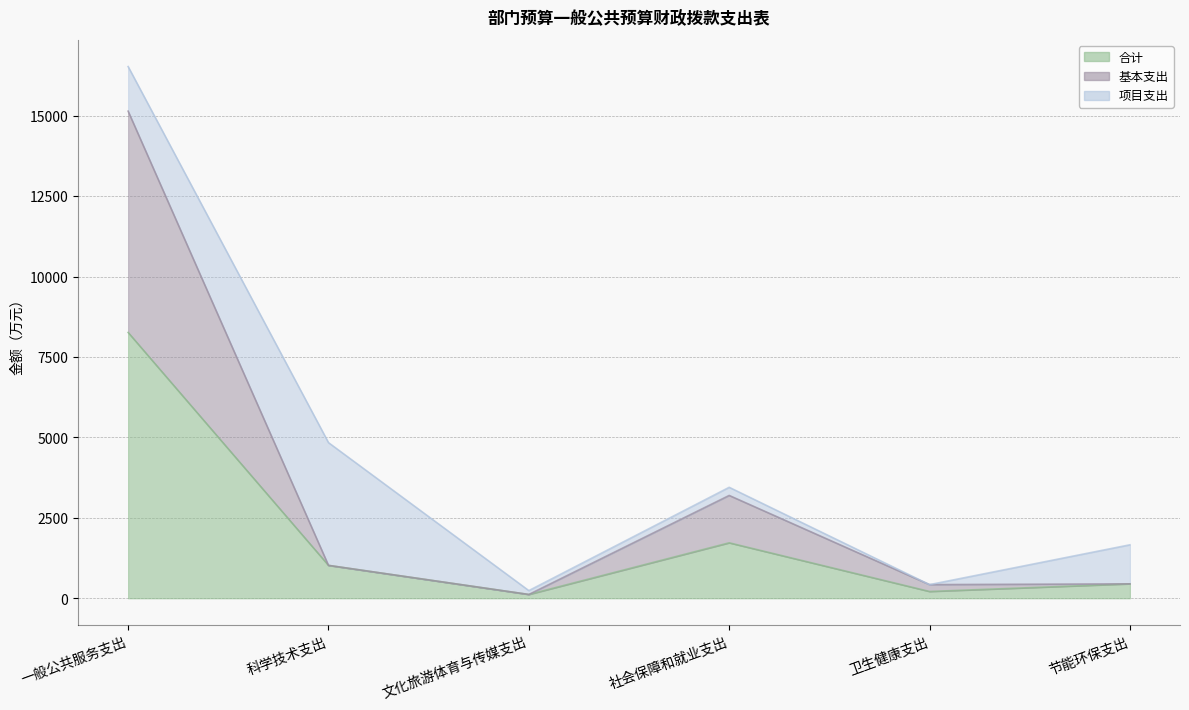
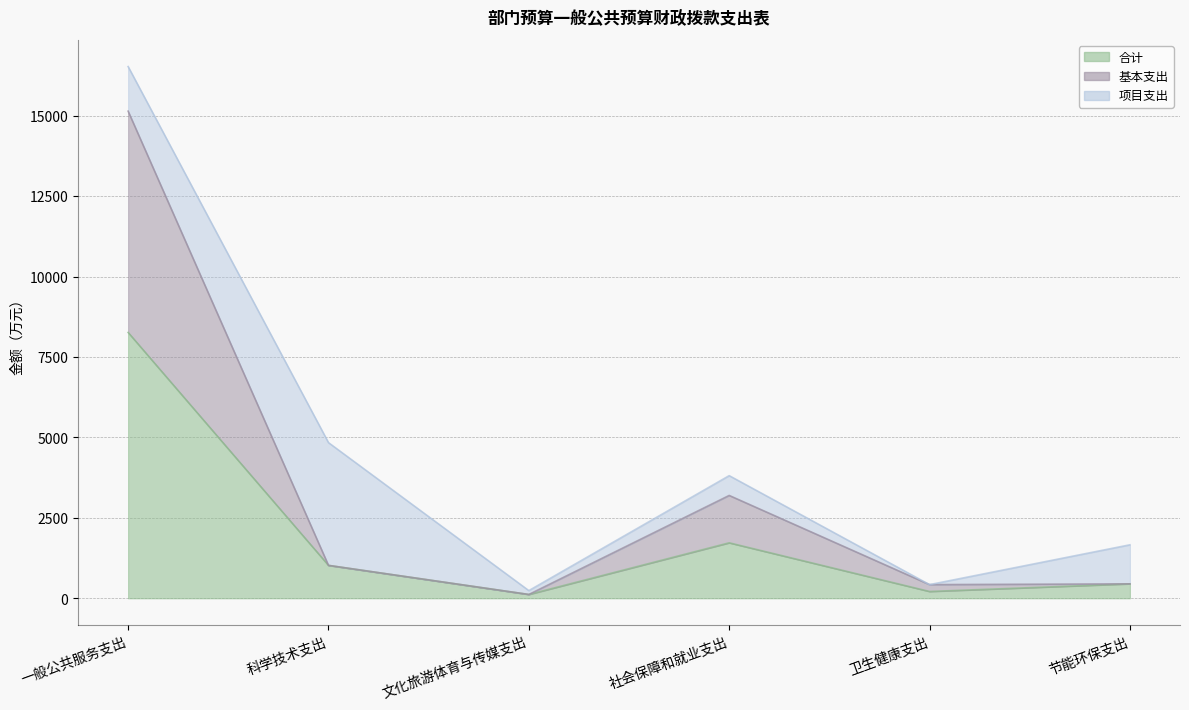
项目支出, 社会保障和就业支出: 300 -> 600
